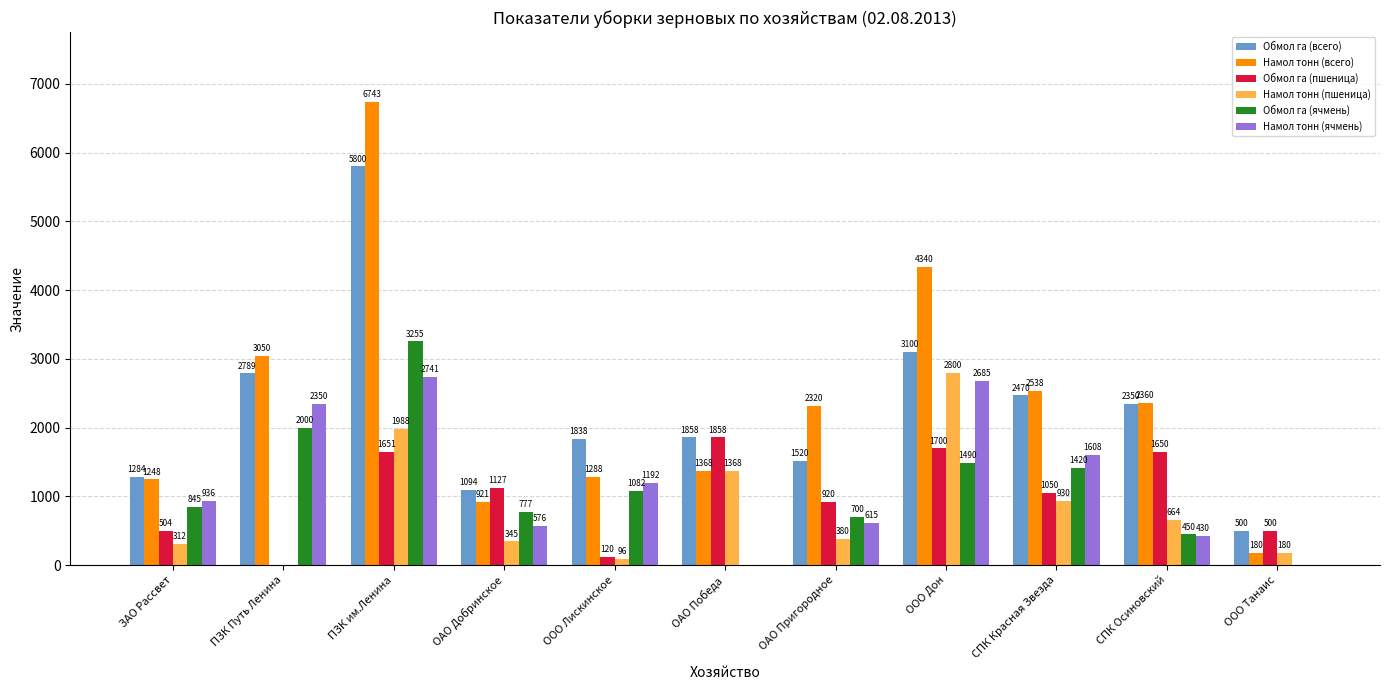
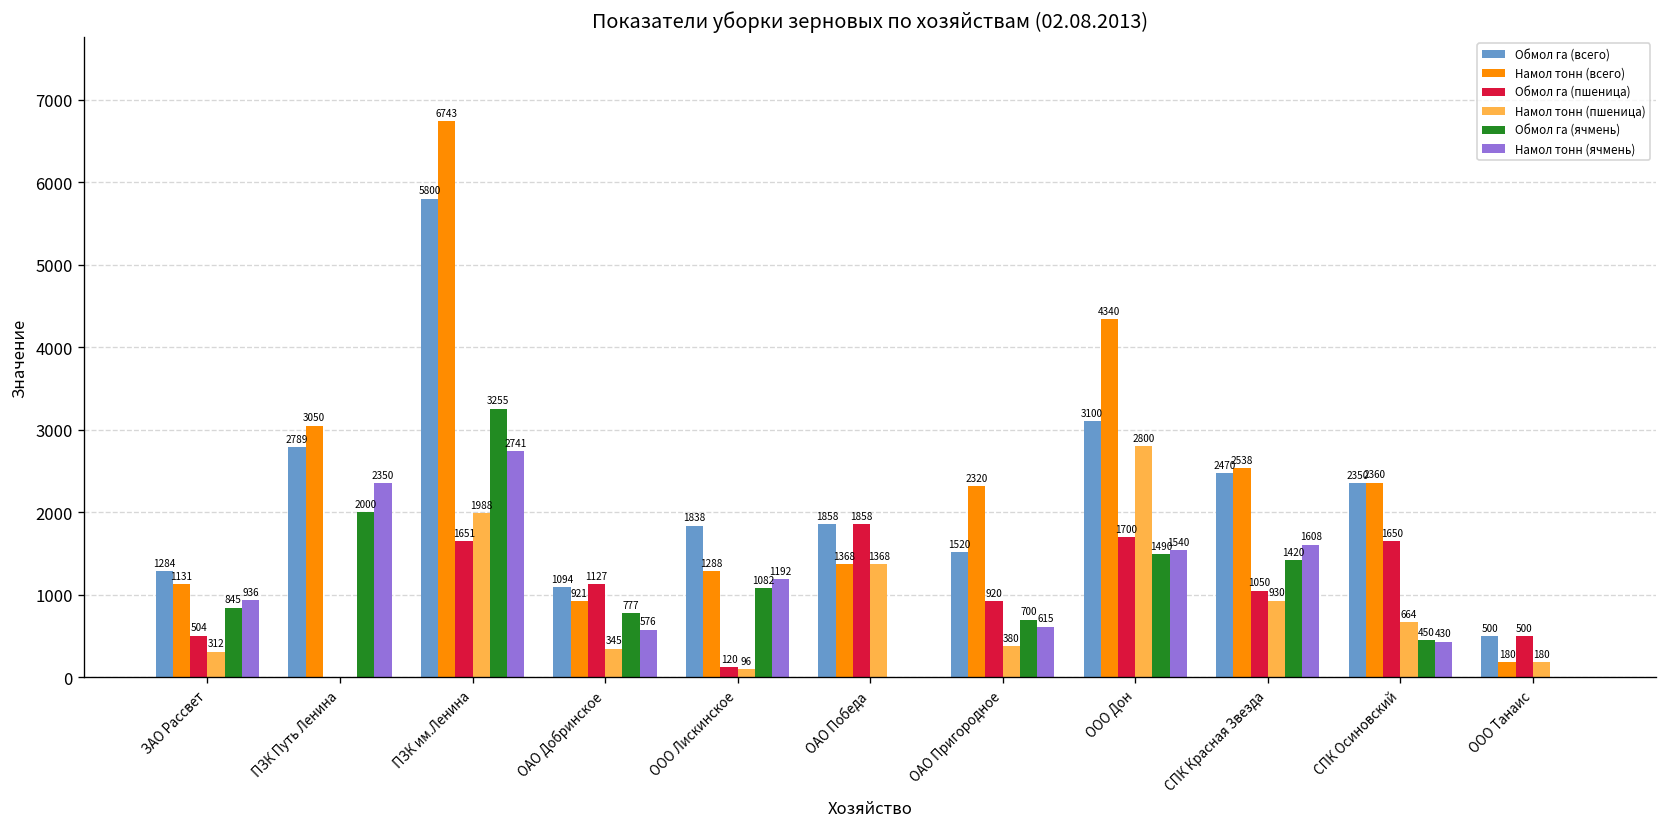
Намол тонн (всего), ЗАО Рассвет: 1248 -> 1131
Намол тонн (ячмень), ООО Дон: 2685 -> 1540
